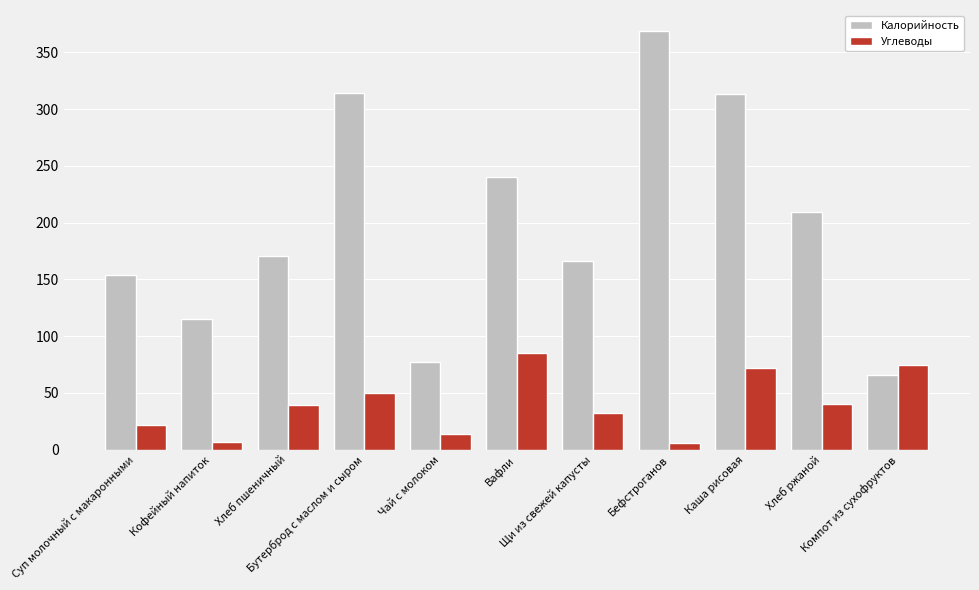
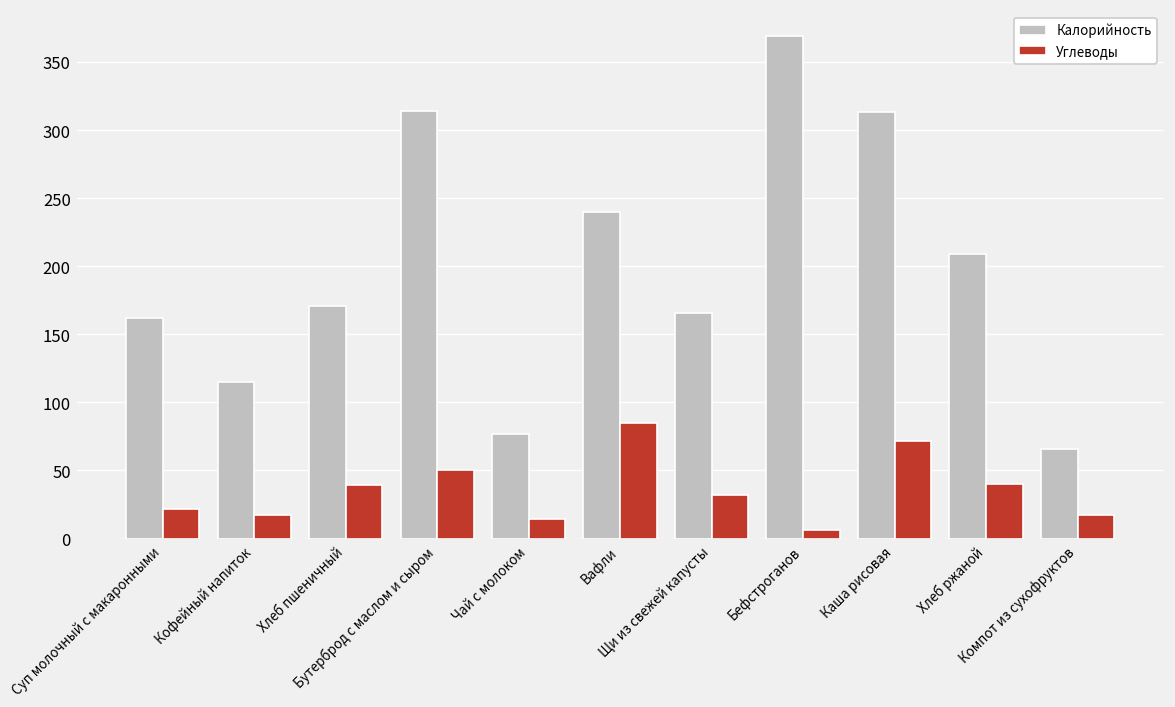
Калорийность, Суп молочный с макаронными: 154 -> 162
Углеводы, Кофейный напиток: 7 -> 17
Углеводы, Компот из сухофруктов: 75 -> 17
